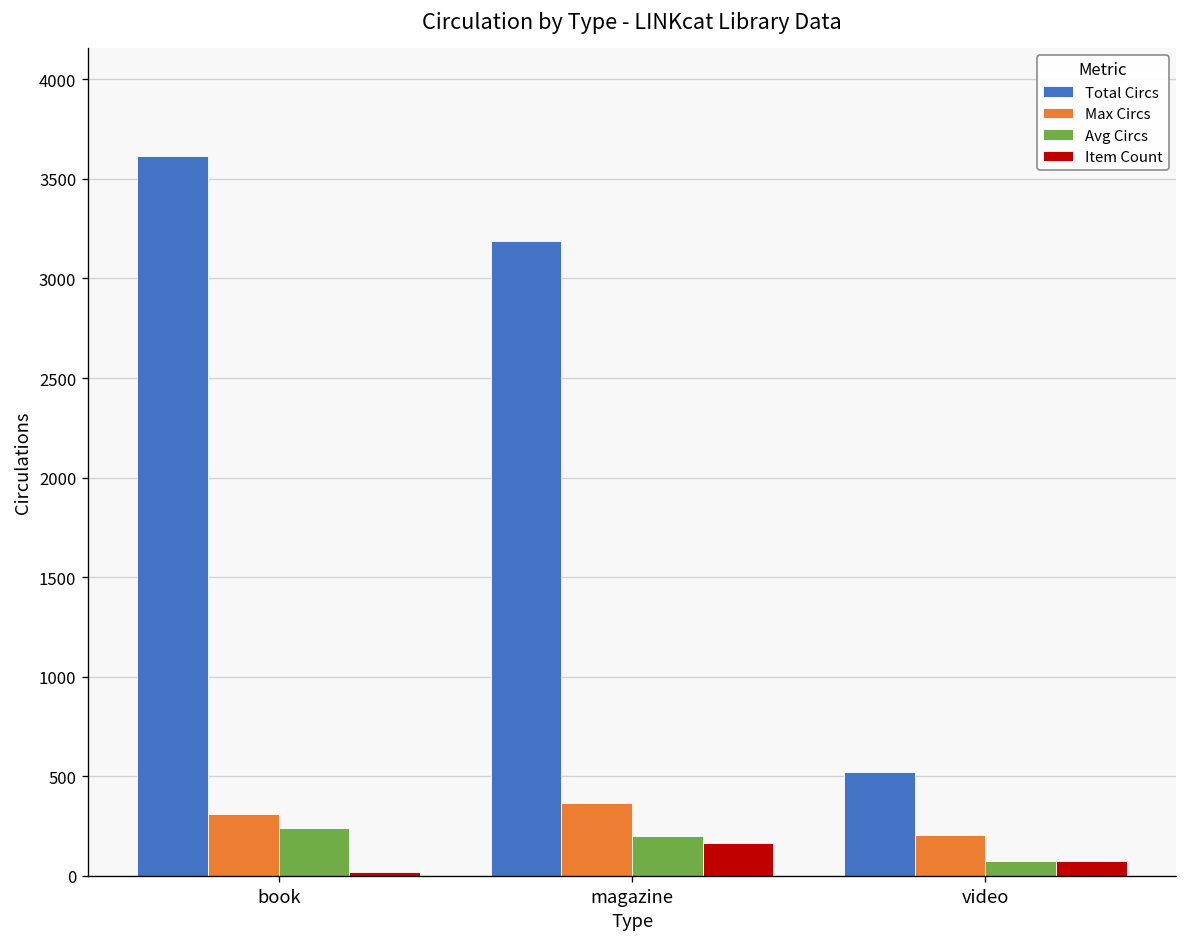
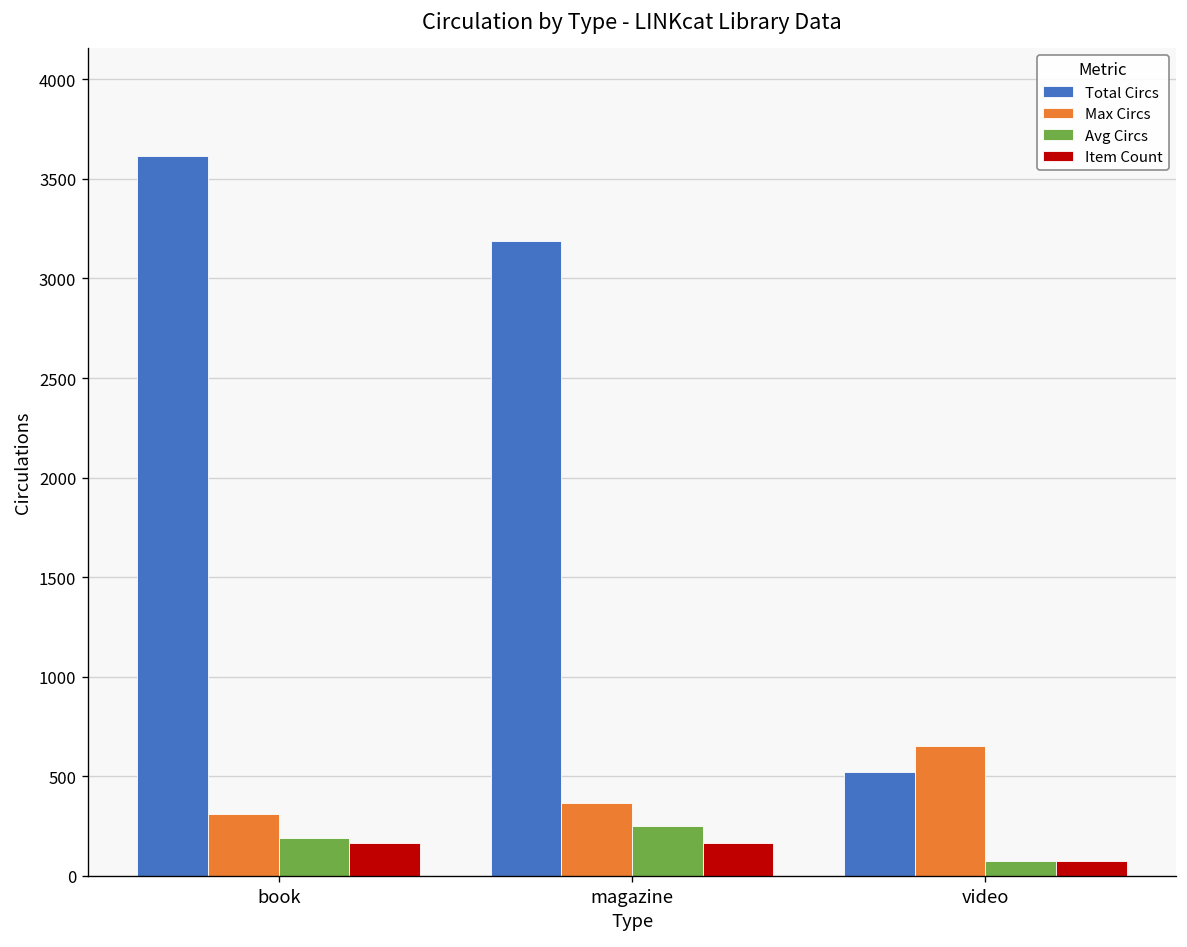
Avg Circs, book: 240 -> 190
Item Count, book: 20 -> 170
Avg Circs, magazine: 200 -> 250
Max Circs, video: 200 -> 650
